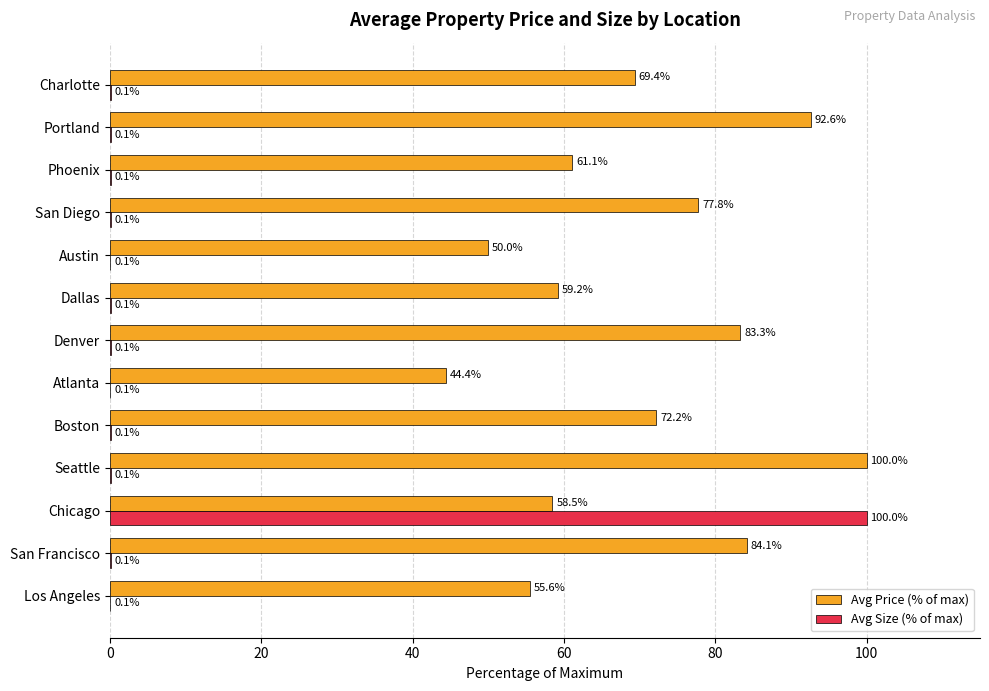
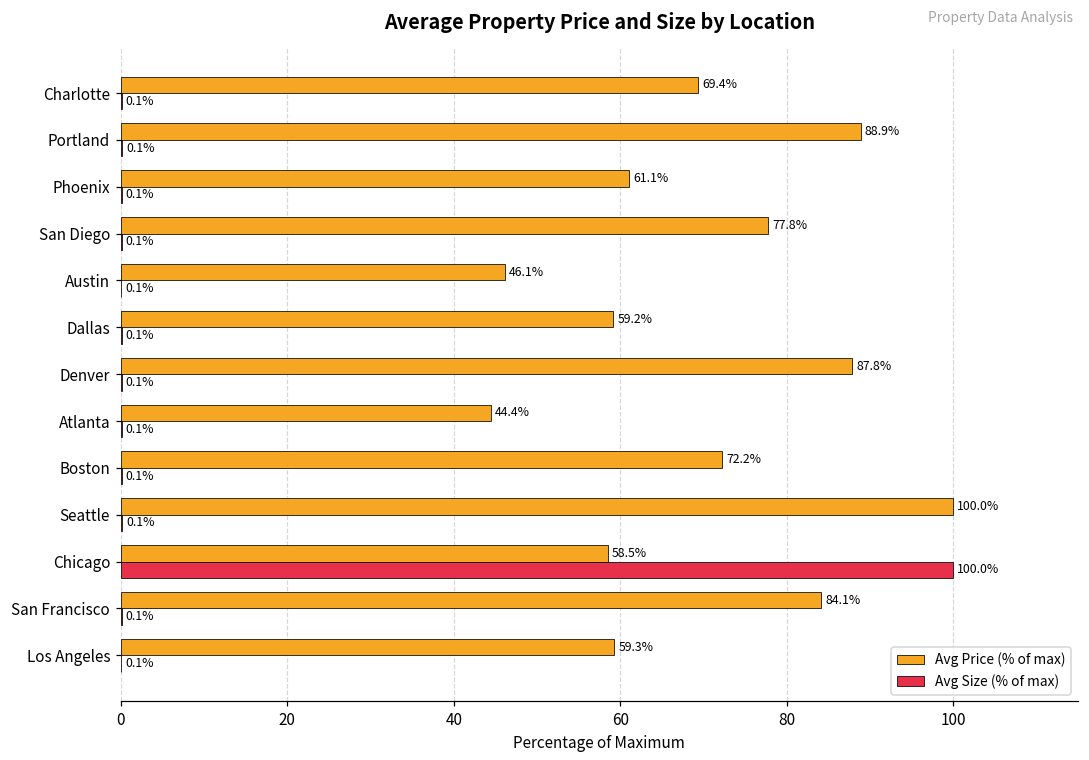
Avg Price (% of max), Portland: 92.6% -> 88.9%
Avg Price (% of max), Austin: 50.0% -> 46.1%
Avg Price (% of max), Denver: 83.3% -> 87.8%
Avg Price (% of max), Los Angeles: 55.6% -> 59.3%
